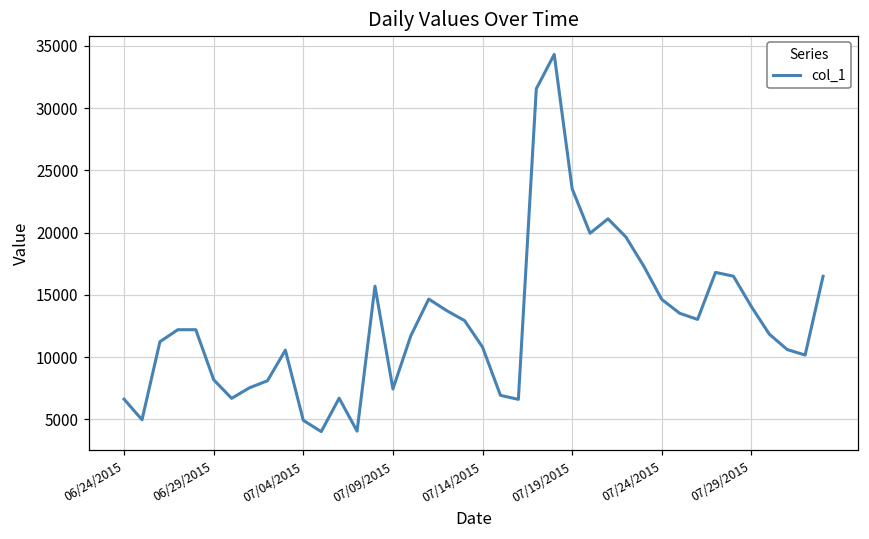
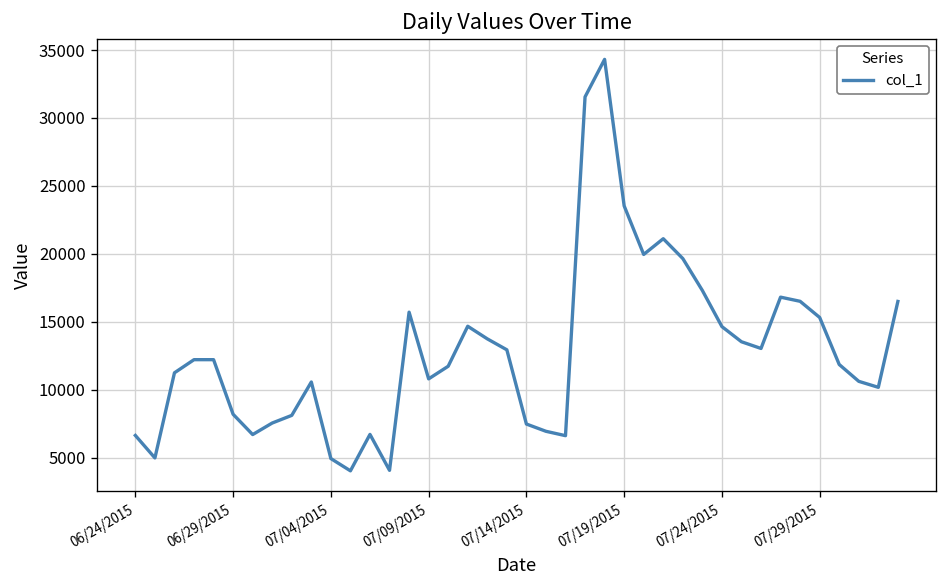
07/09/2015: 7400 -> 10800
07/14/2015: 10800 -> 7500
07/29/2015: 14100 -> 15300
